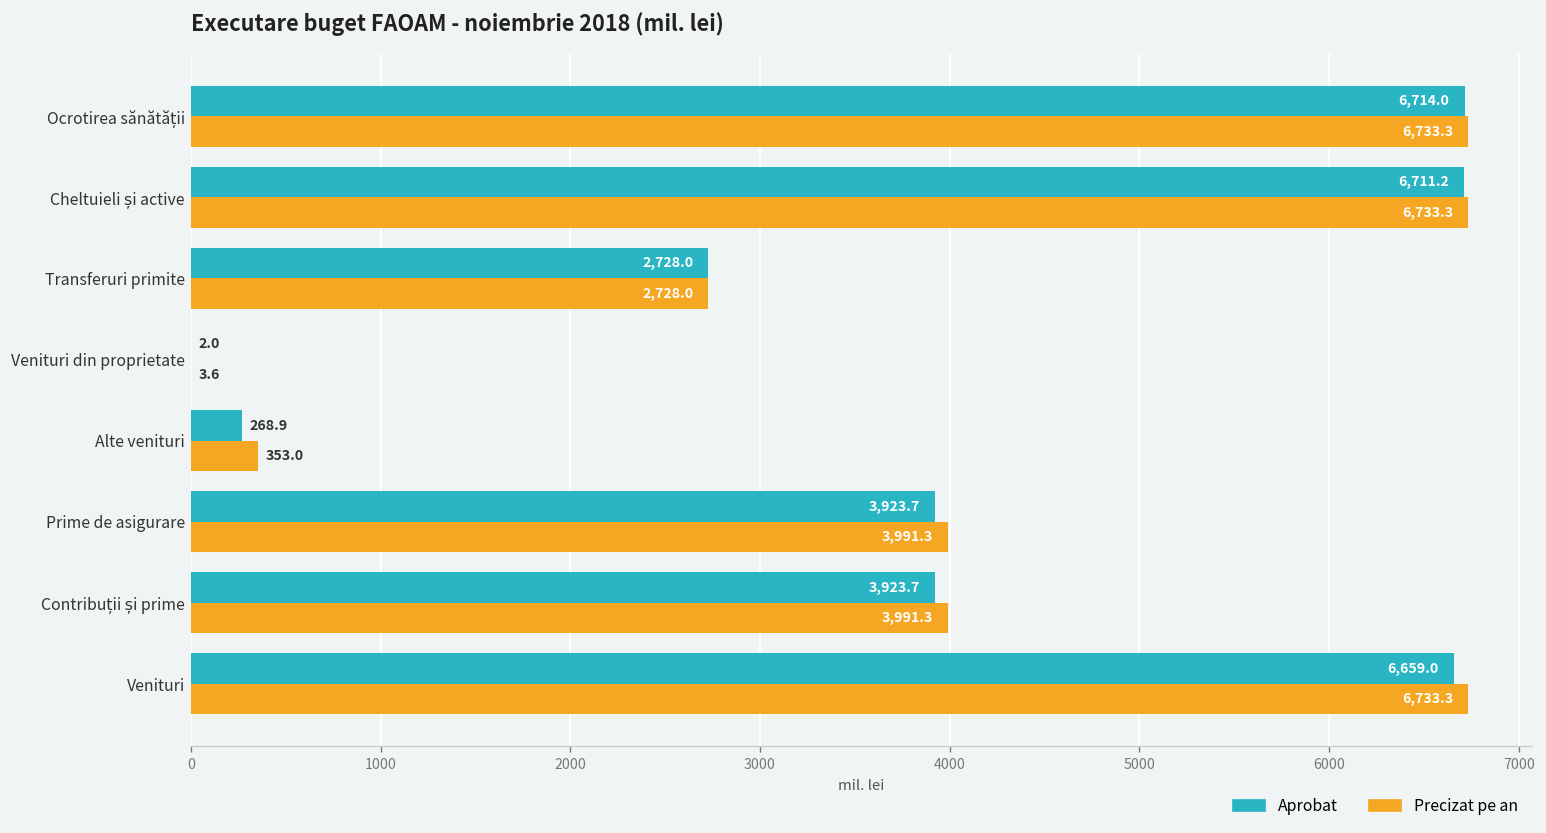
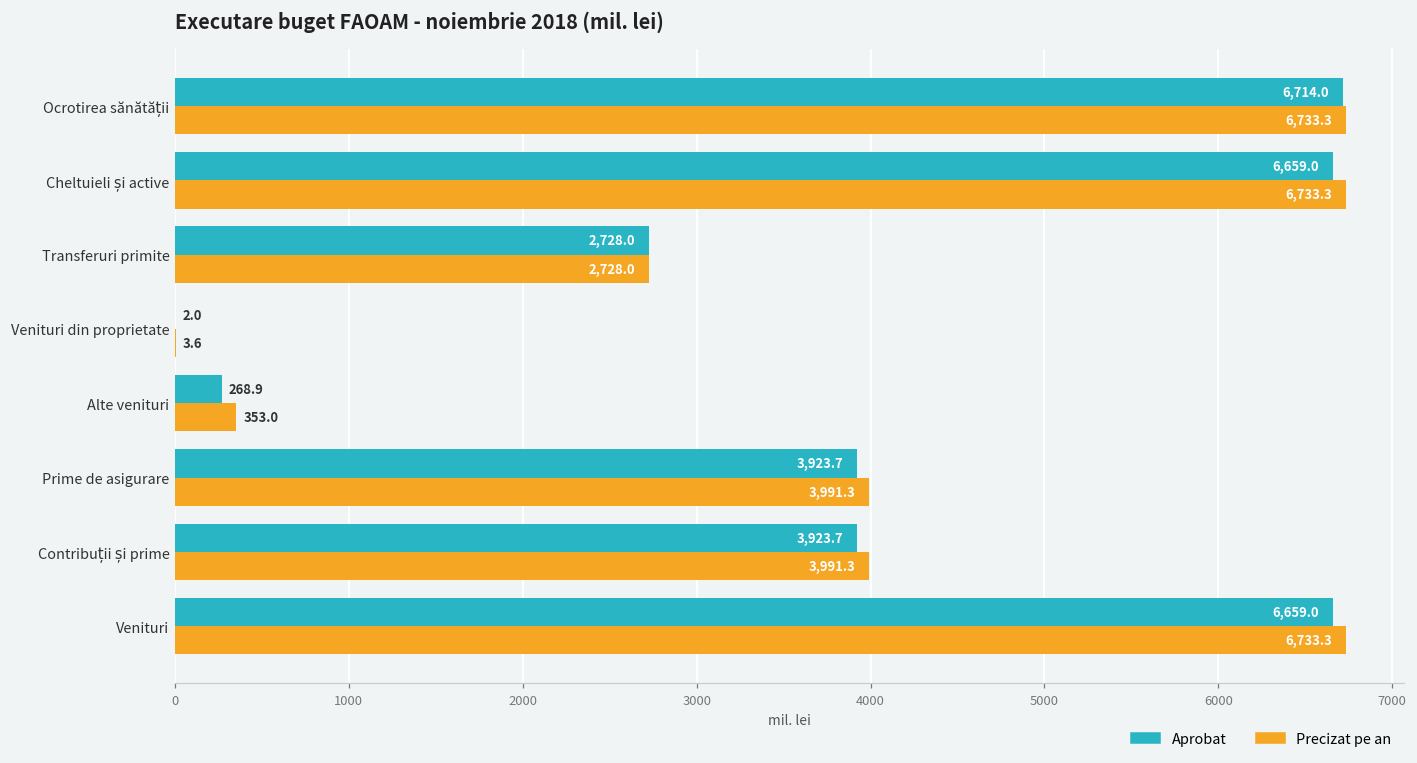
Aprobat, Cheltuieli și active: 6,711.2 -> 6,659.0
